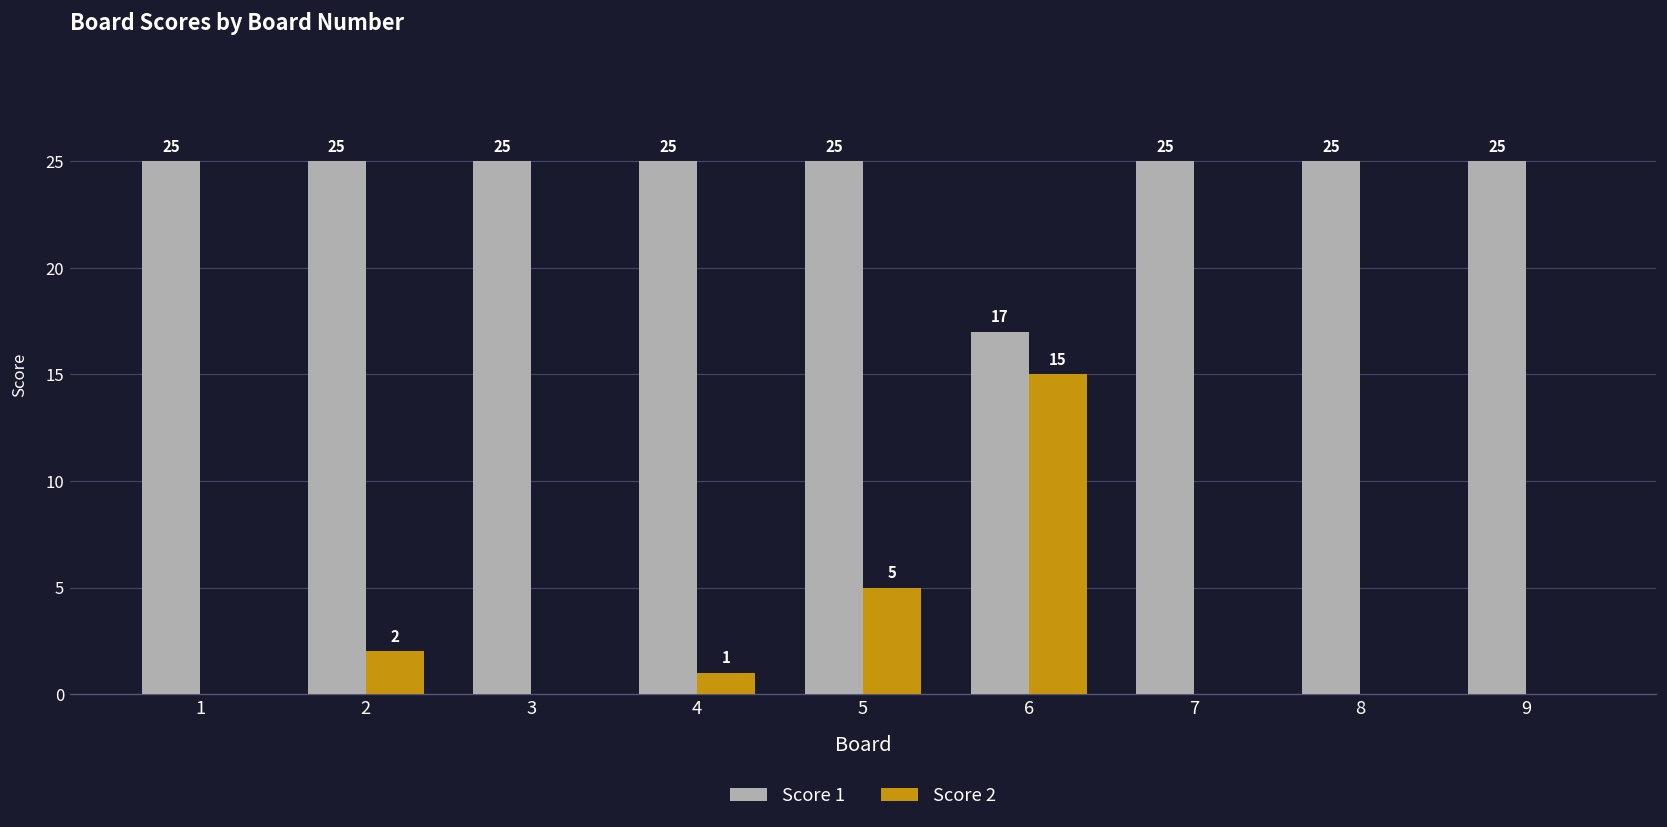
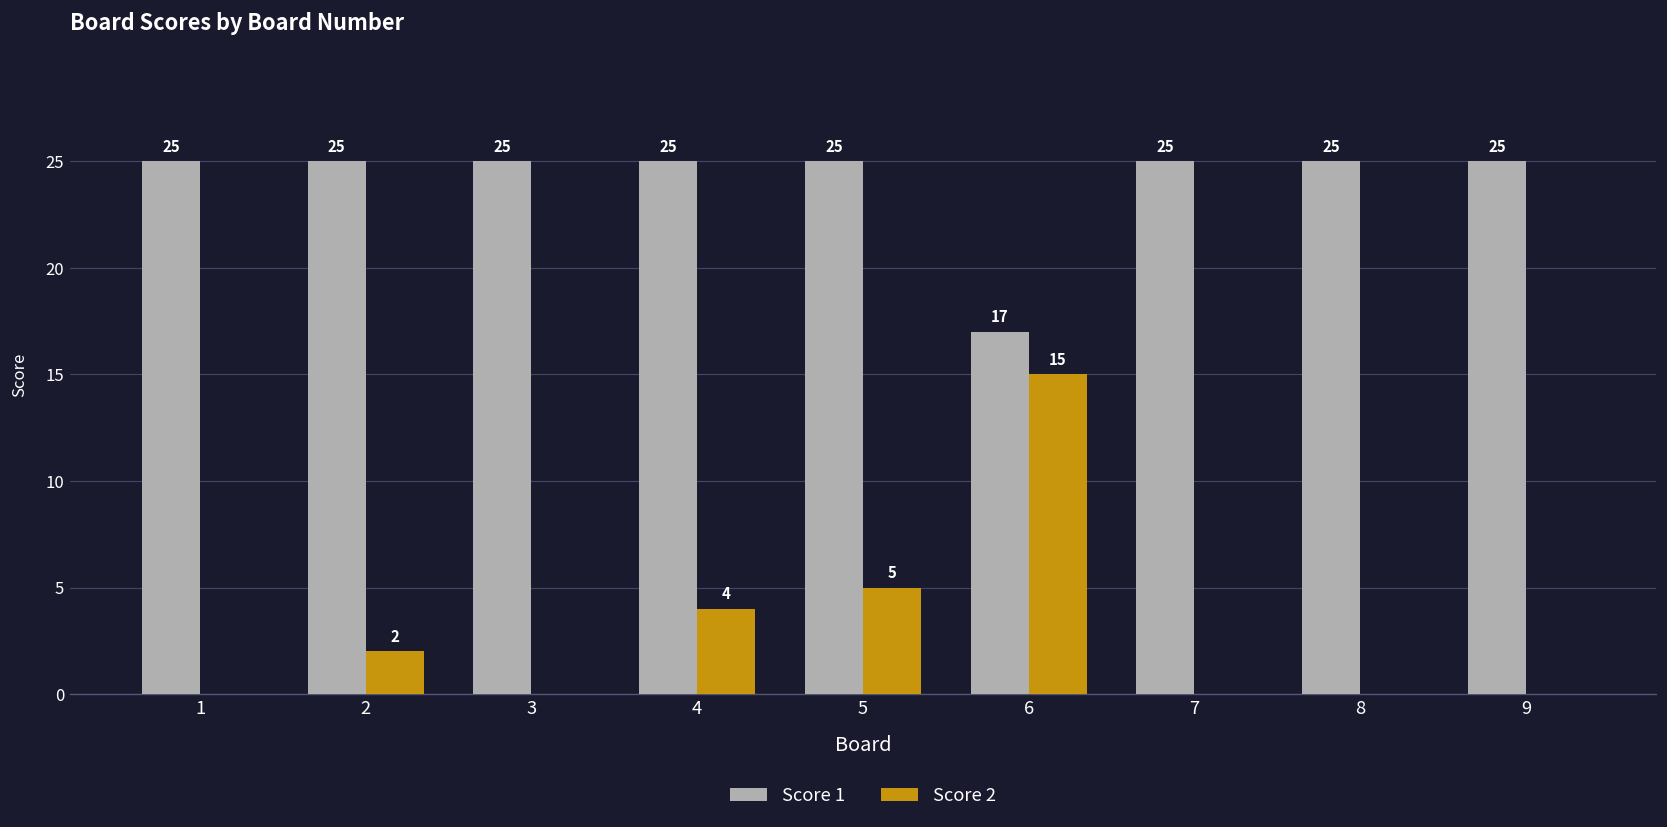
Score 2, 4: 1 -> 4
